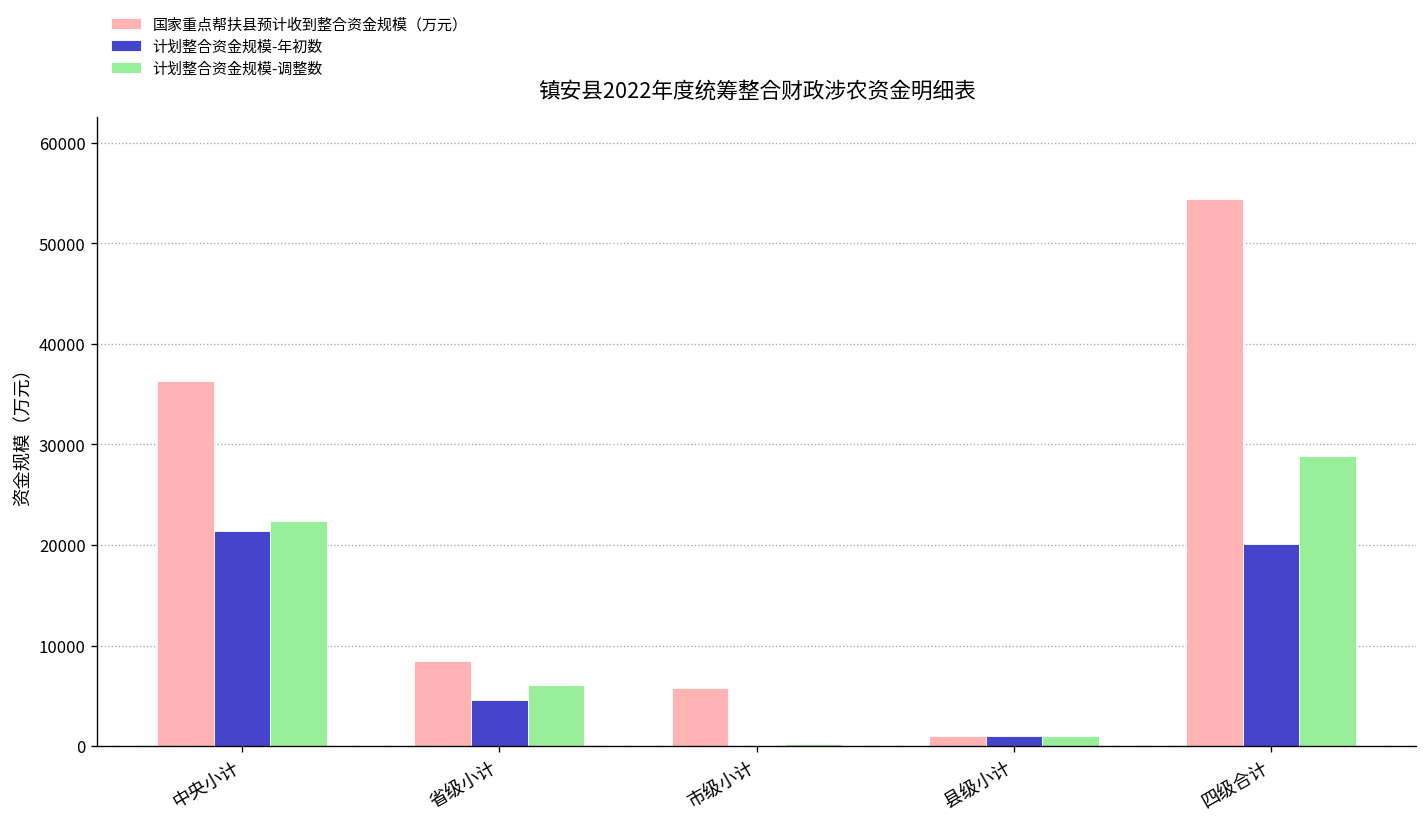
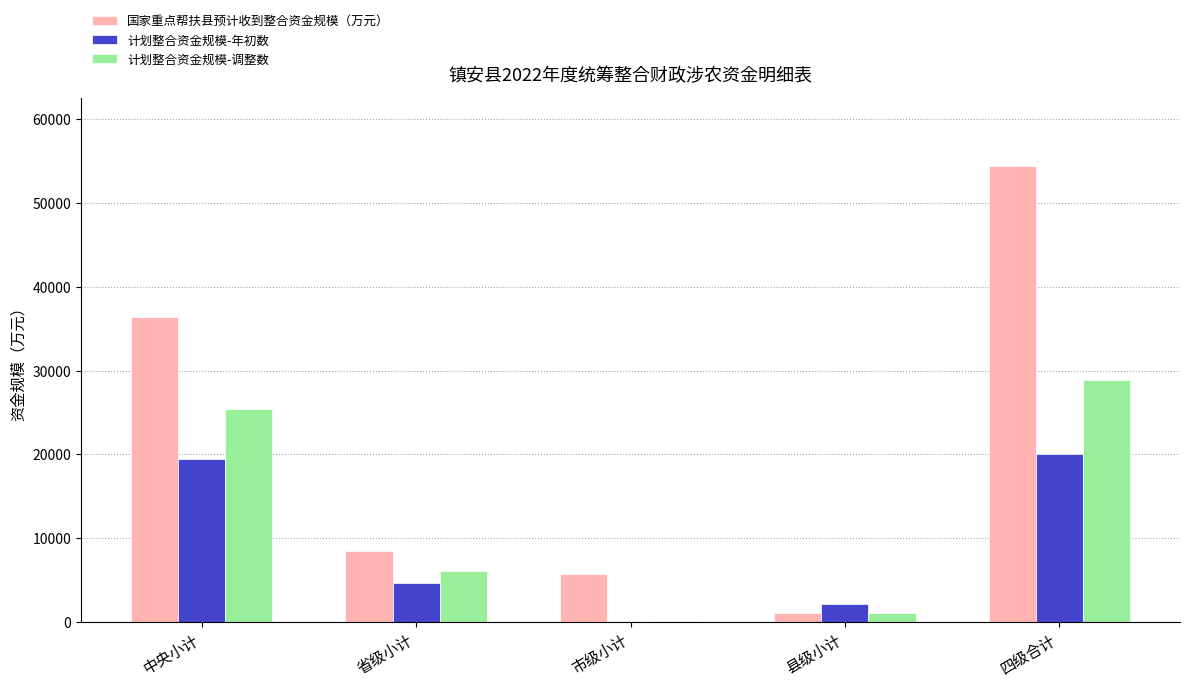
计划整合资金规模-年初数, 中央小计: 21000 -> 19000
计划整合资金规模-调整数, 中央小计: 22000 -> 25000
计划整合资金规模-年初数, 县级小计: 1000 -> 2000
